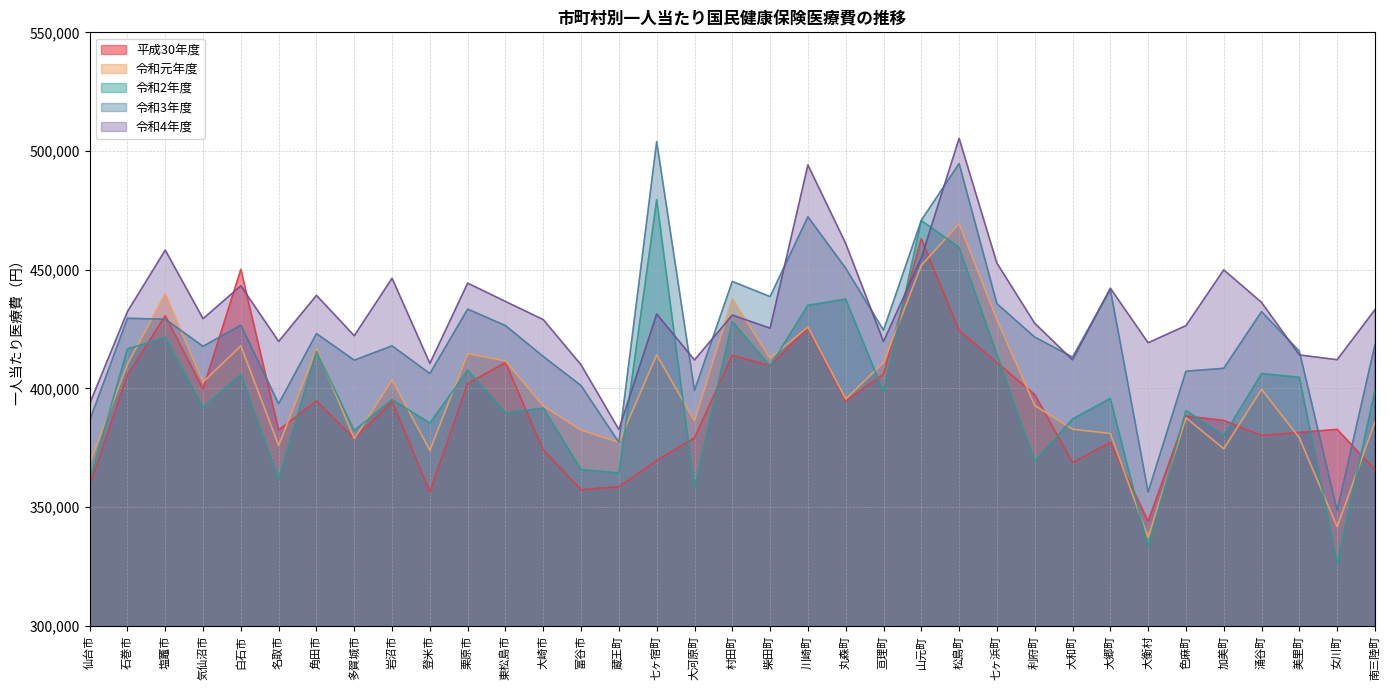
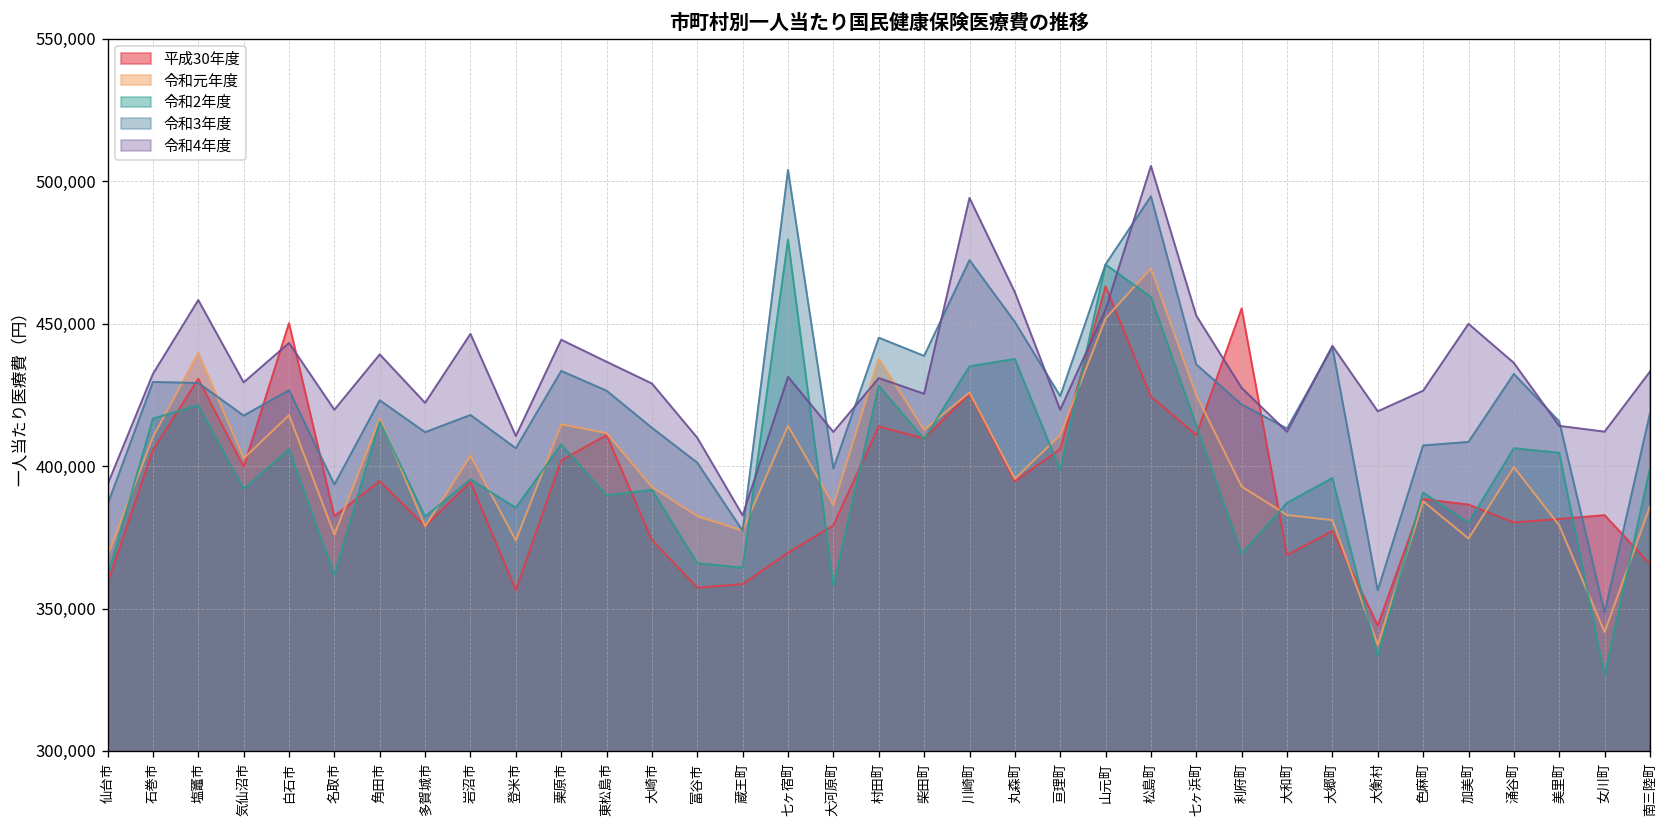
令和元年度, 七ヶ浜町: 429,000 -> 425,000
平成30年度, 利府町: 397,000 -> 455,000
